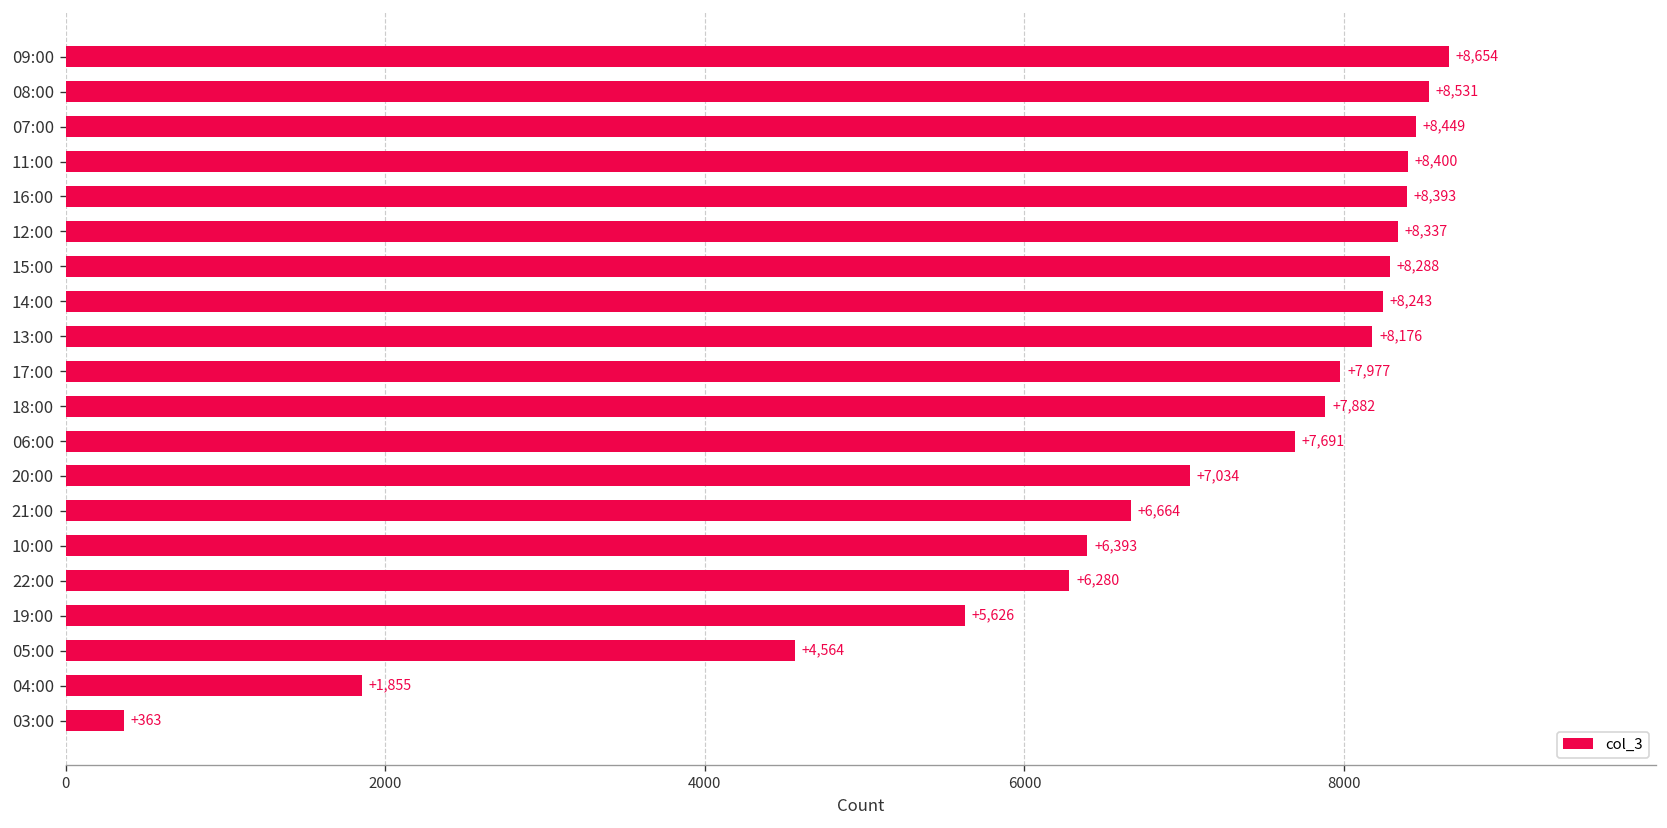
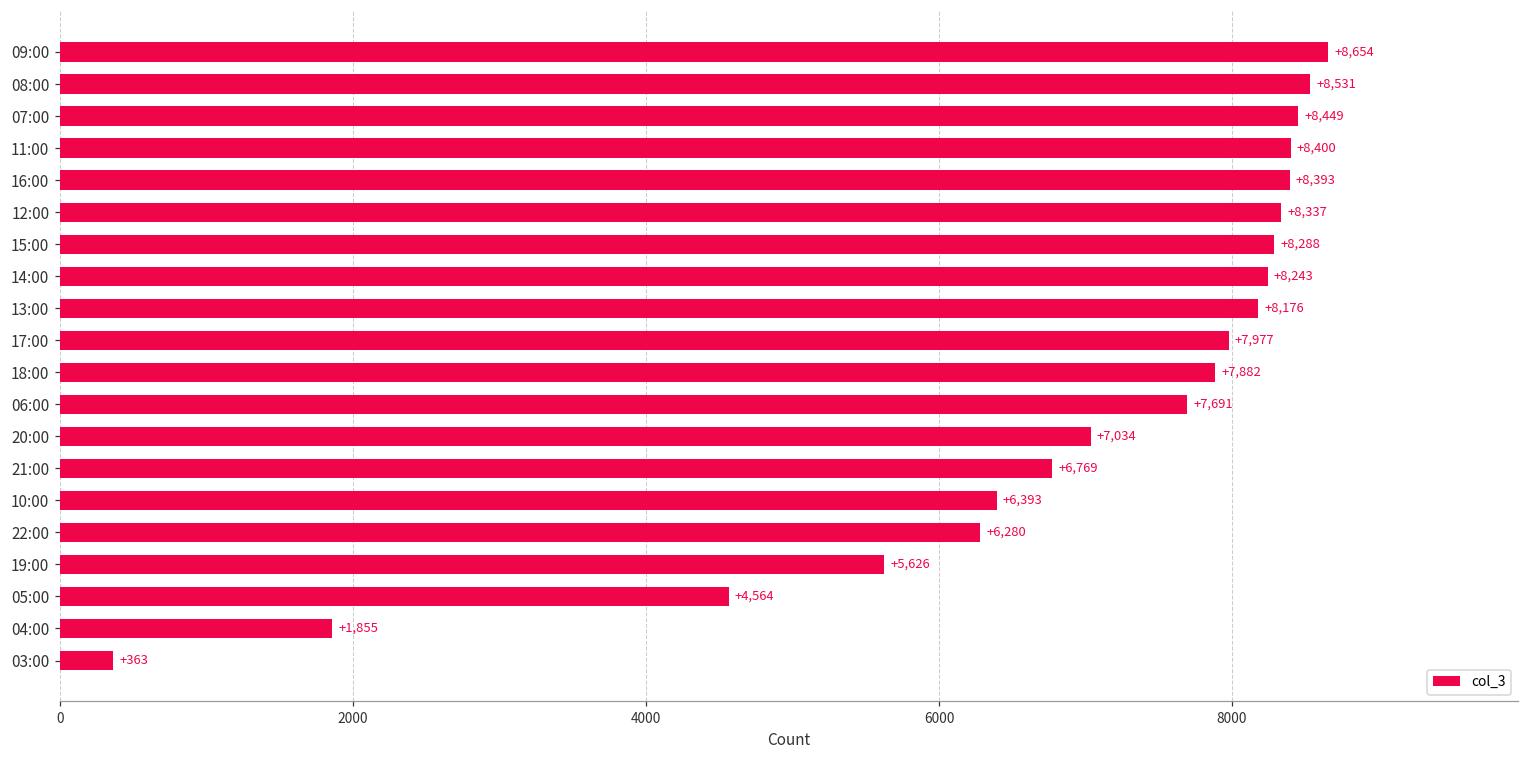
21:00: +6,664 -> +6,769
